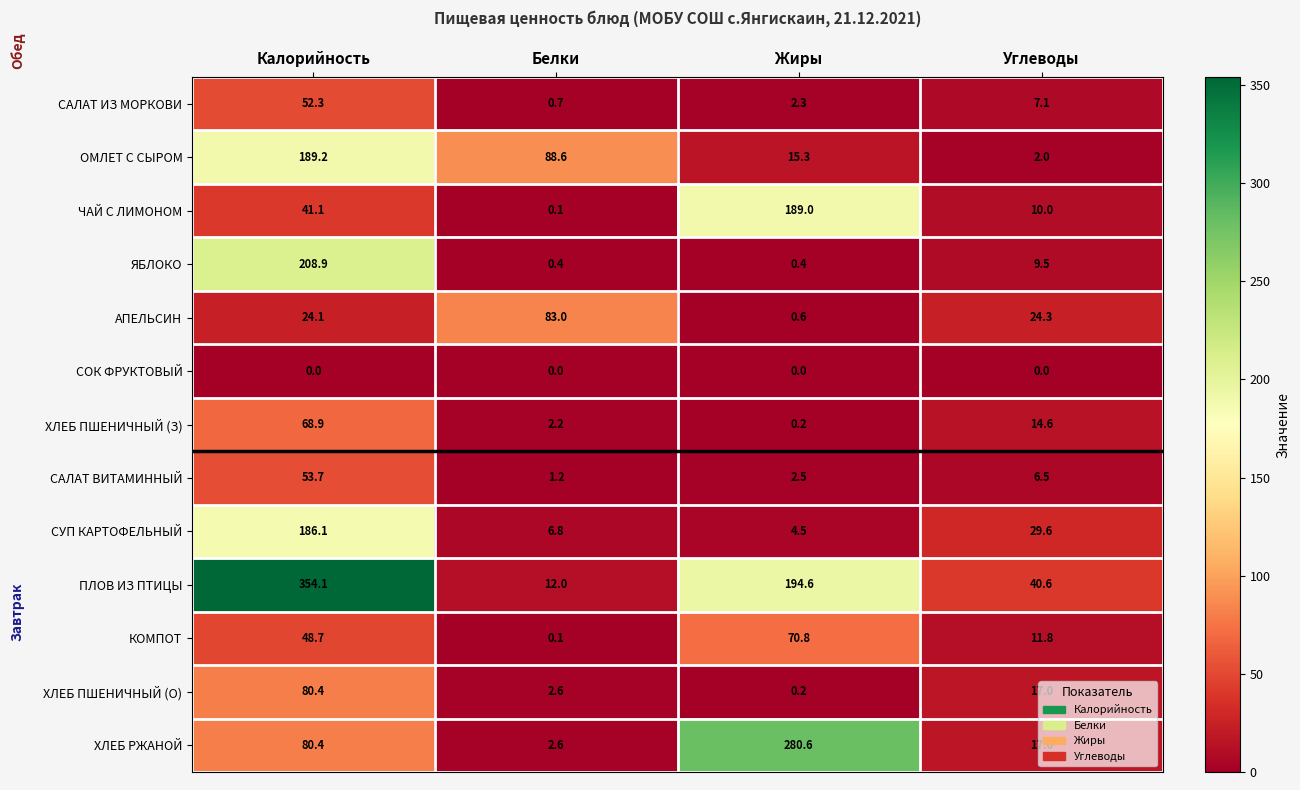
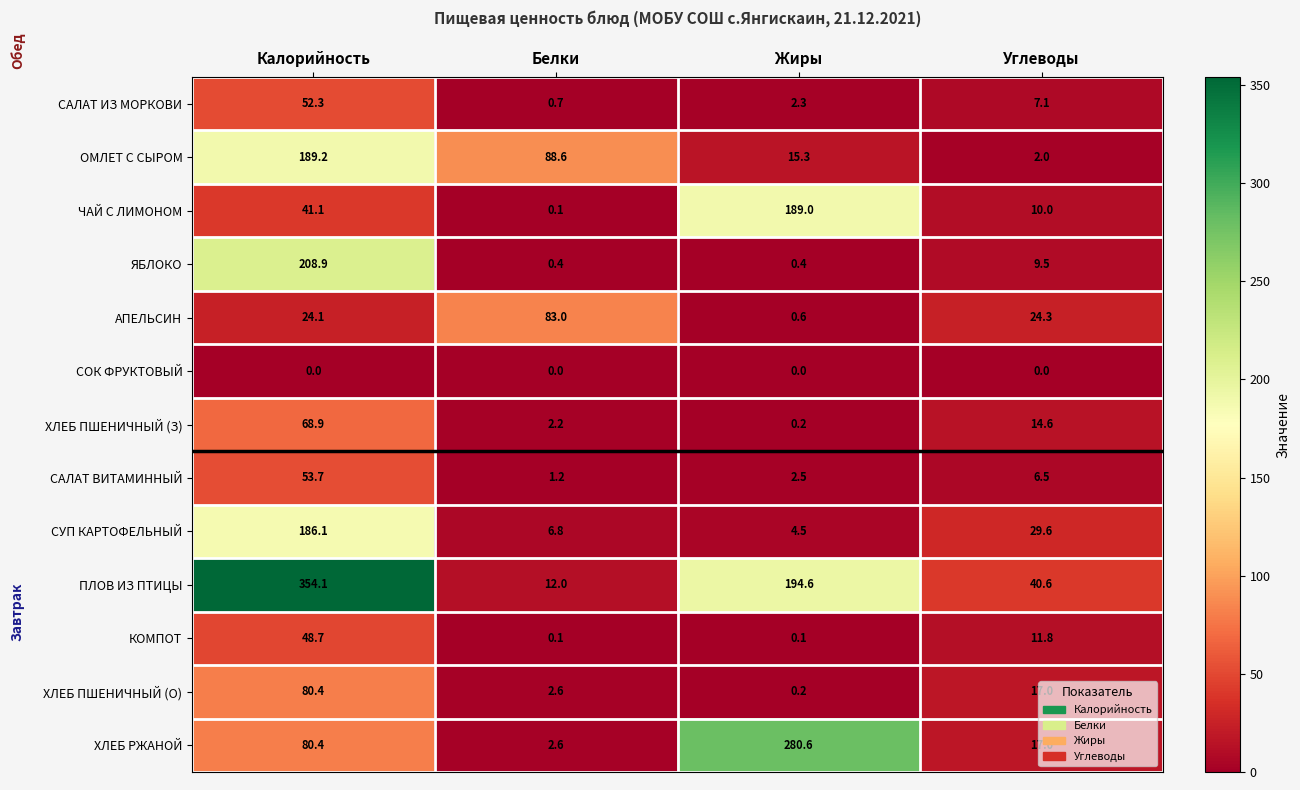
КОМПОТ, Жиры: 70.8 -> 0.1
